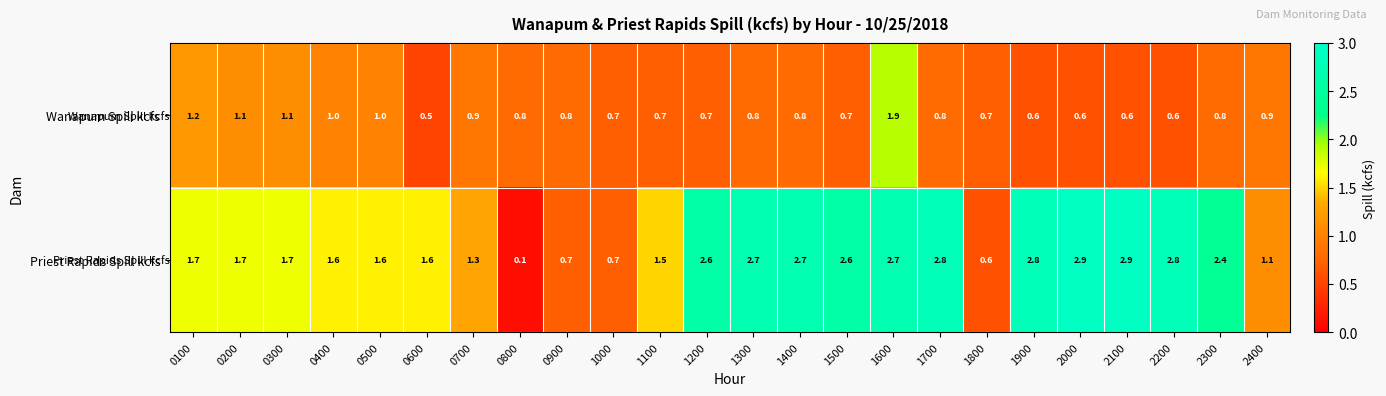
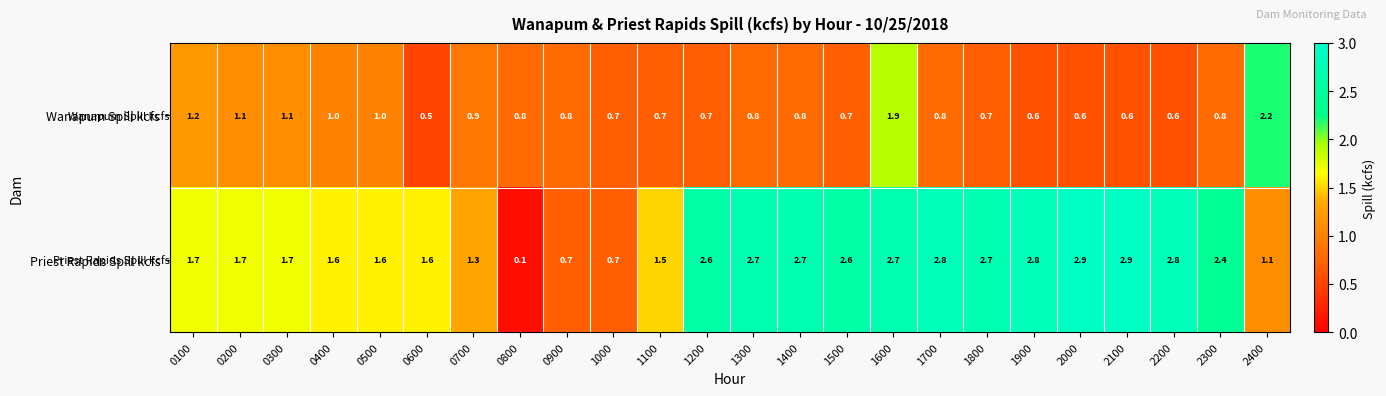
Wanapum Spill kcfs, 2400: 0.9 -> 2.2
Priest Rapids Spill kcfs, 1800: 0.6 -> 2.7
